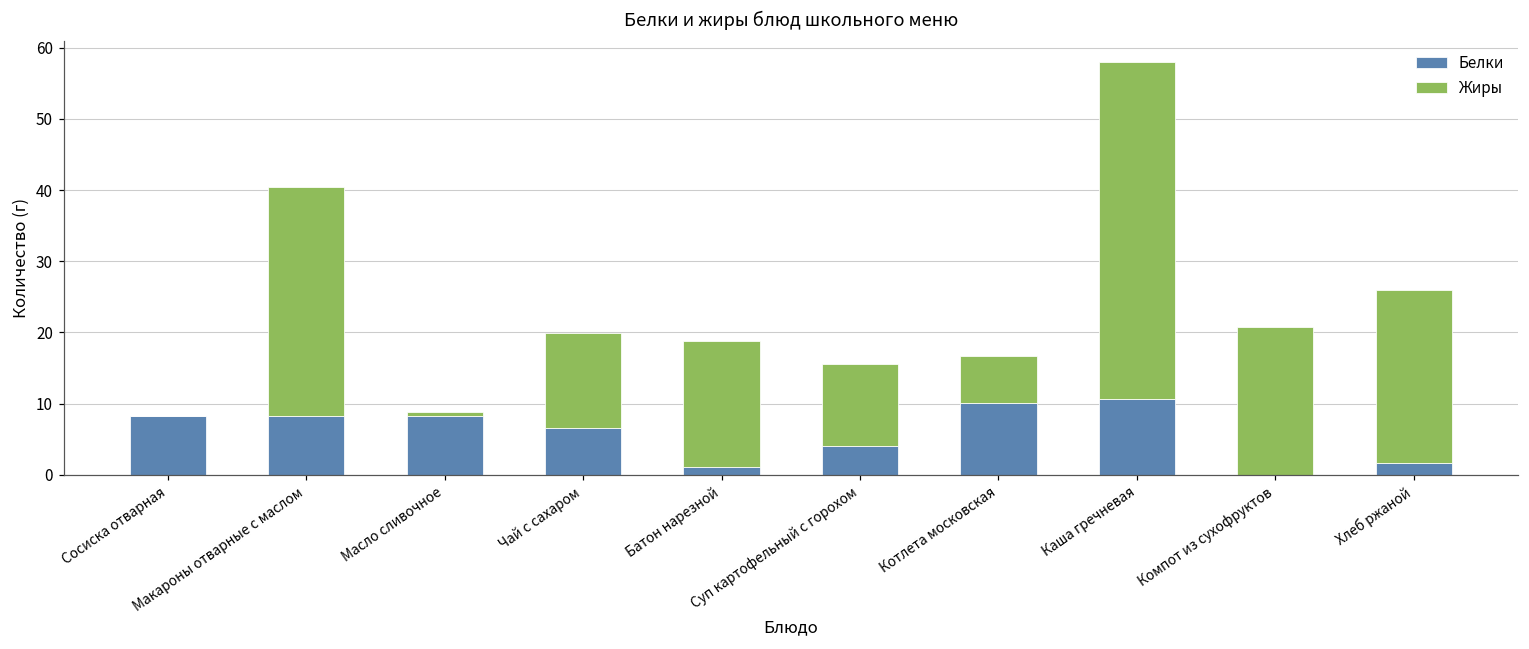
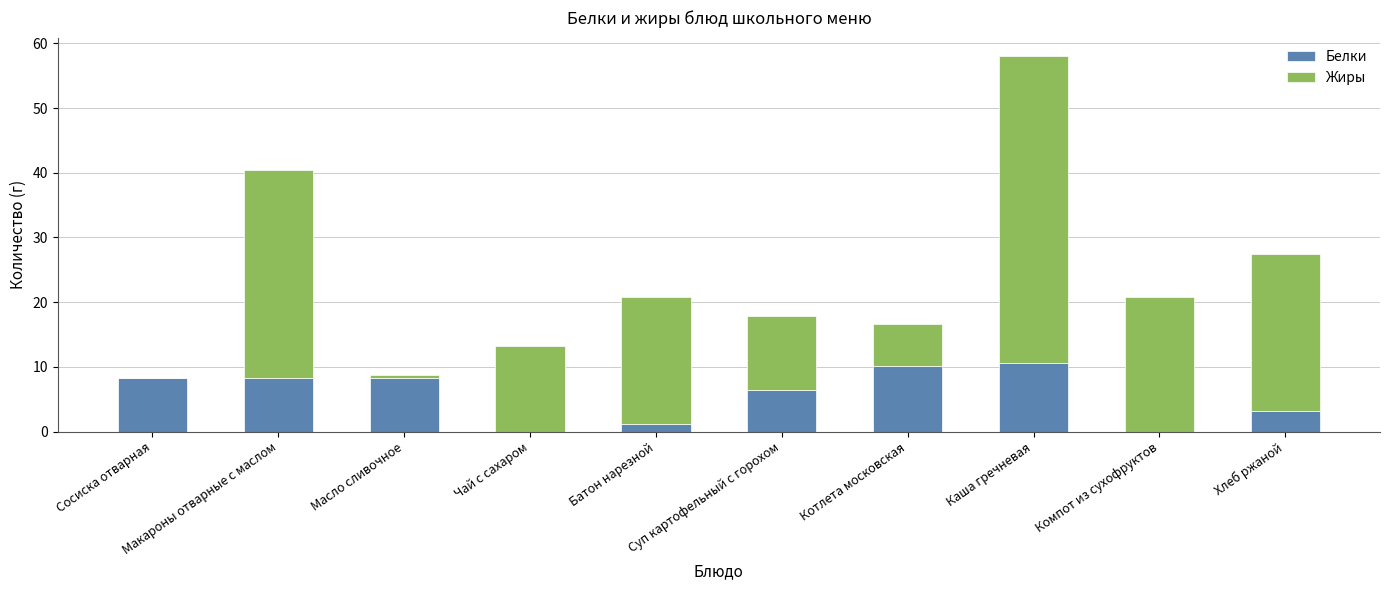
Белки, Чай с сахаром: 7 -> 0
Жиры, Батон нарезной: 18 -> 20
Белки, Суп картофельный с горохом: 4 -> 6
Белки, Хлеб ржаной: 2 -> 3
